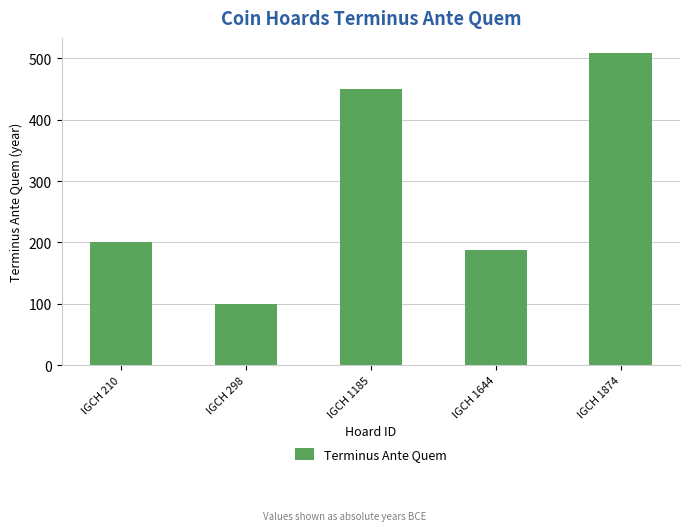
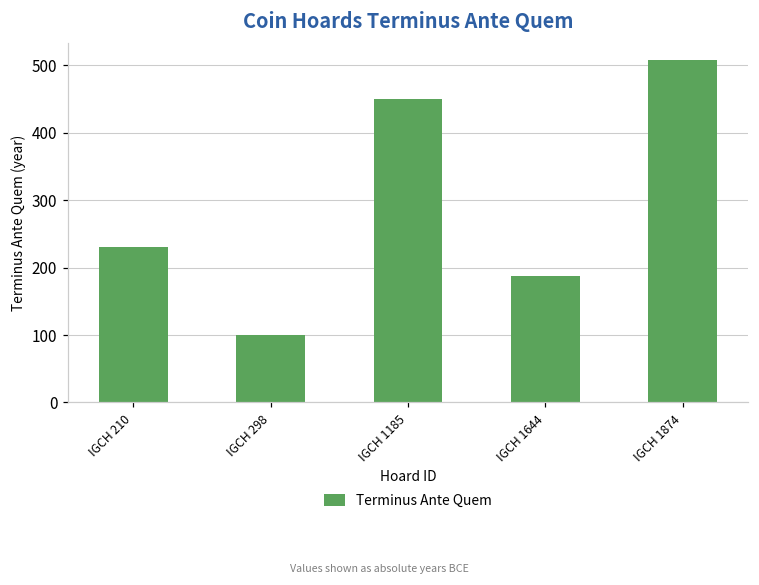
IGCH 210: 200 -> 230
